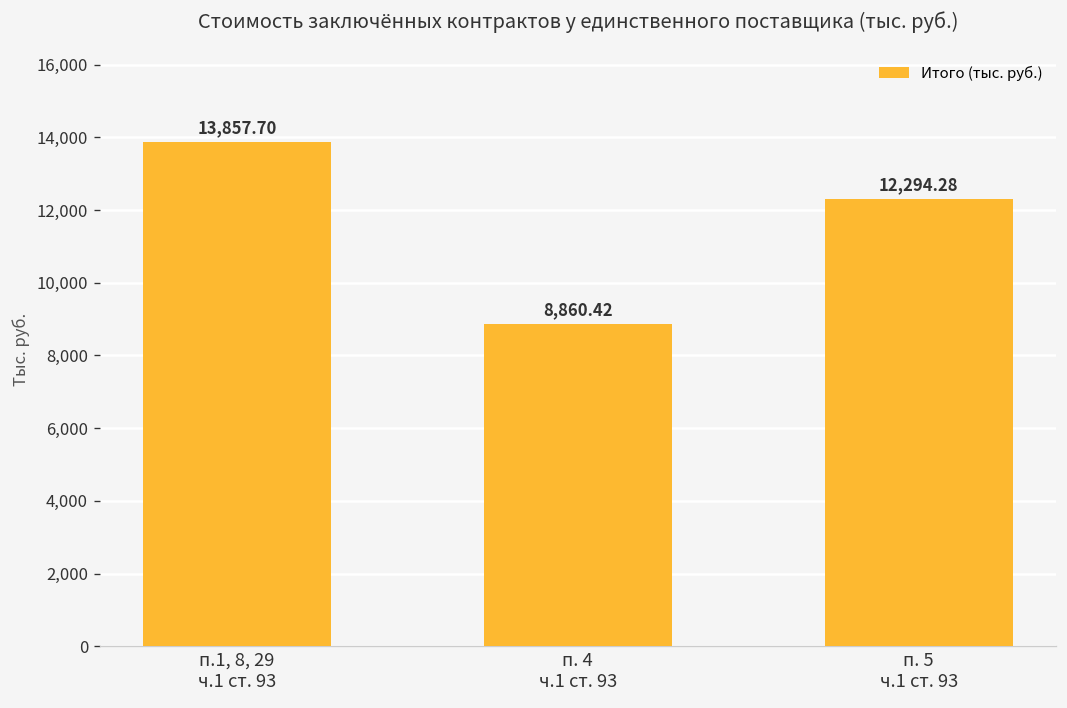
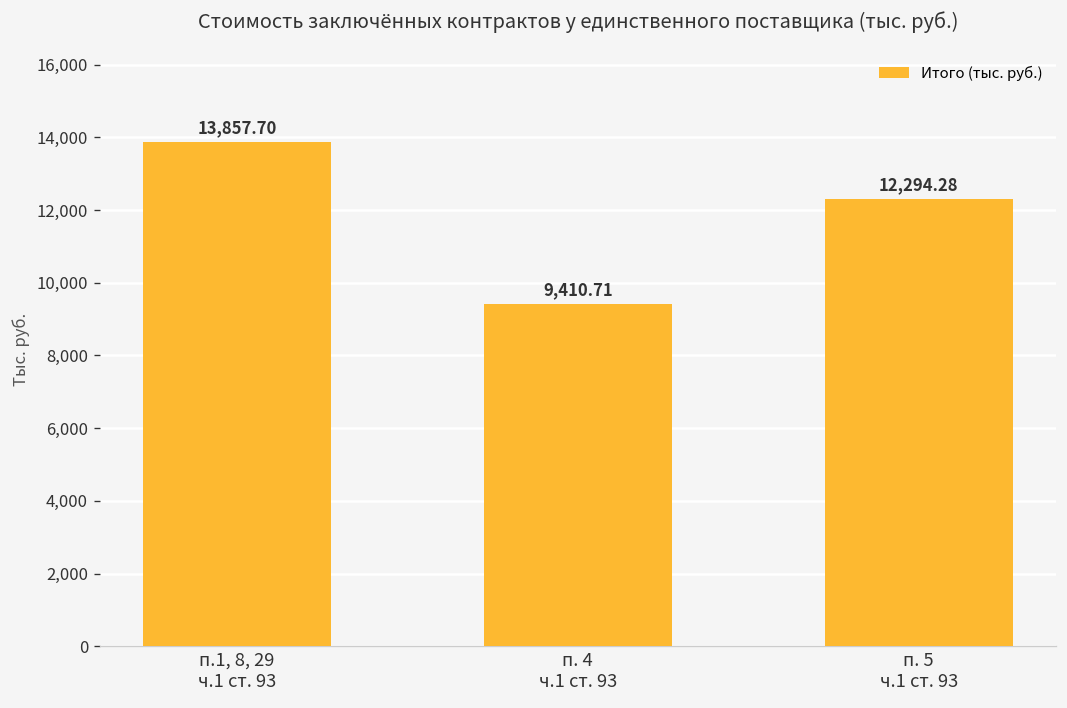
п. 4 ч.1 ст. 93: 8,860.42 -> 9,410.71
